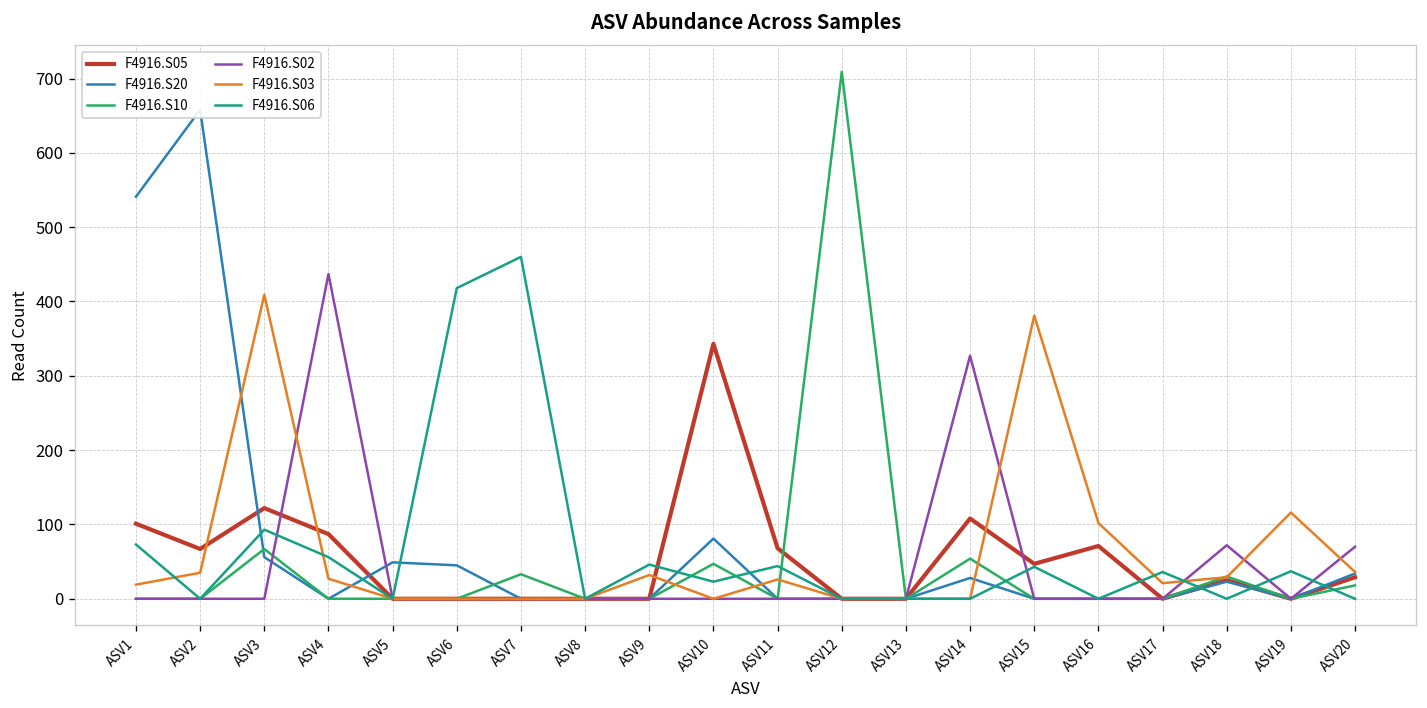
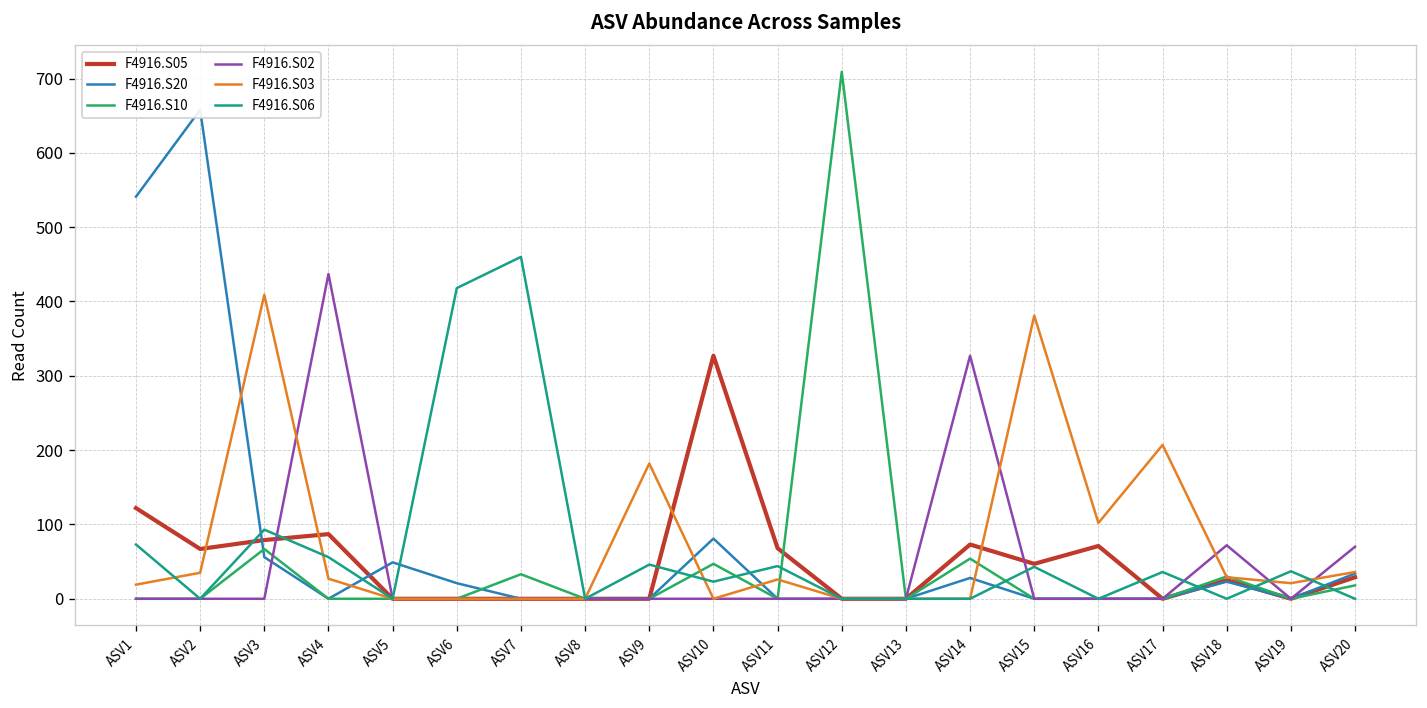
F4916.S05, ASV1: 100 -> 120
F4916.S05, ASV3: 120 -> 80
F4916.S20, ASV6: 50 -> 20
F4916.S03, ASV9: 30 -> 180
F4916.S05, ASV10: 340 -> 330
F4916.S05, ASV14: 110 -> 70
F4916.S03, ASV17: 20 -> 210
F4916.S03, ASV19: 120 -> 20
